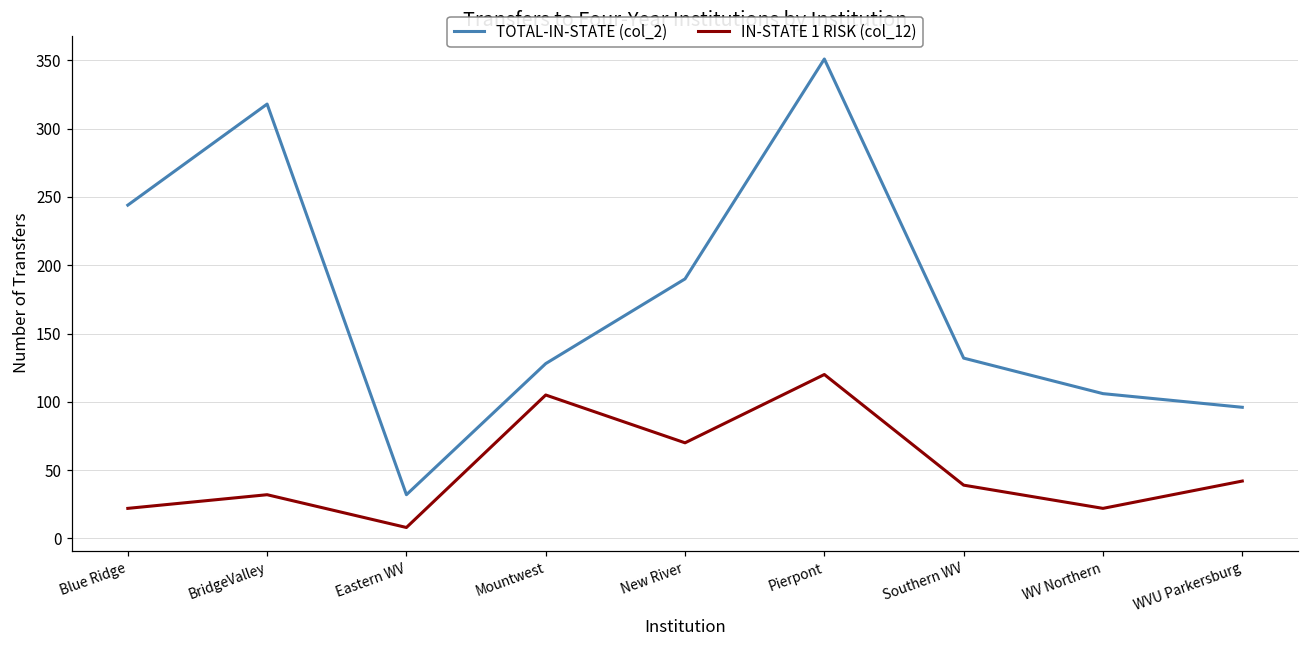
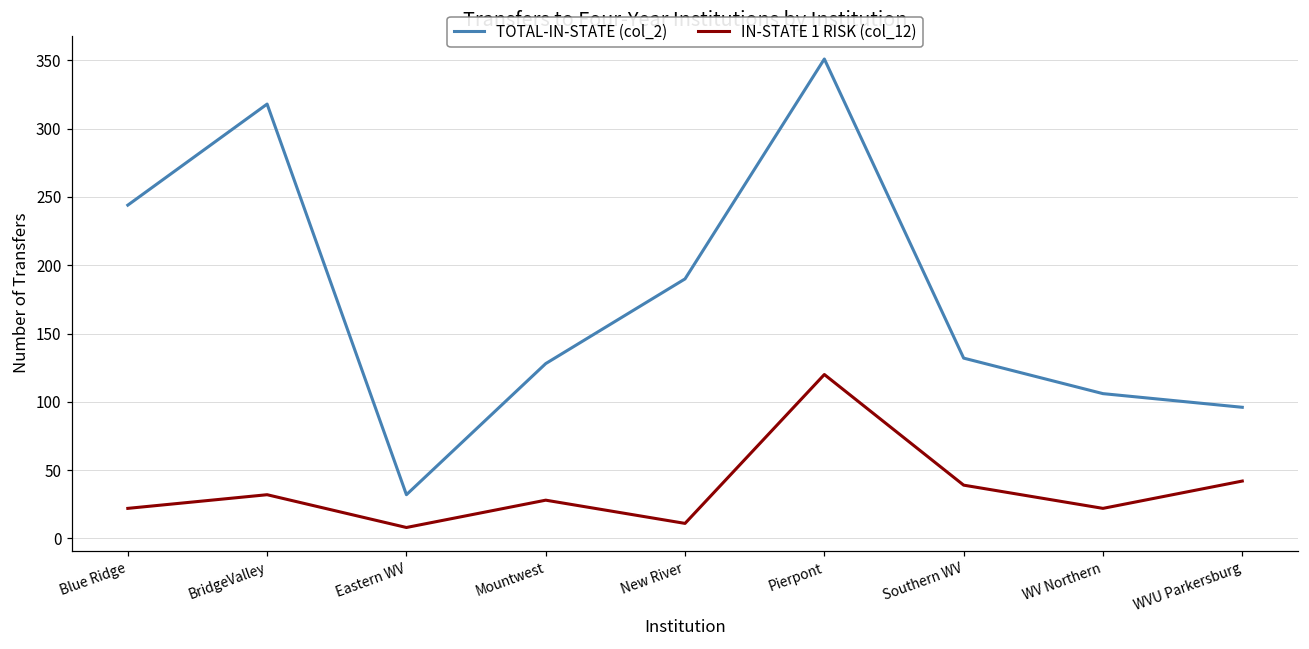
IN-STATE 1 RISK (col_12), Mountwest: 105 -> 28
IN-STATE 1 RISK (col_12), New River: 70 -> 11
